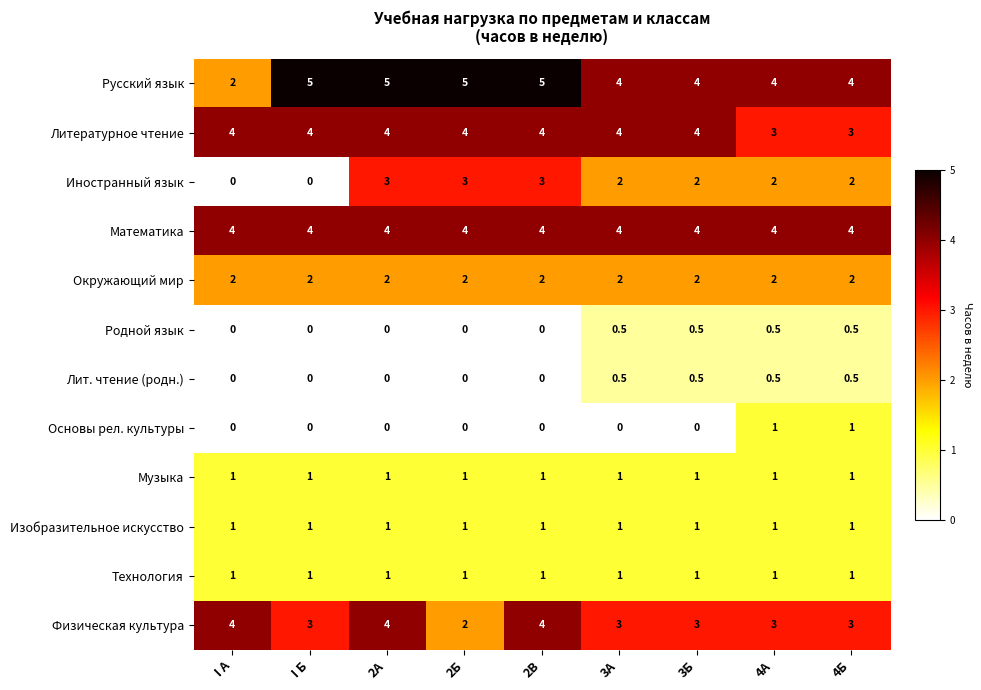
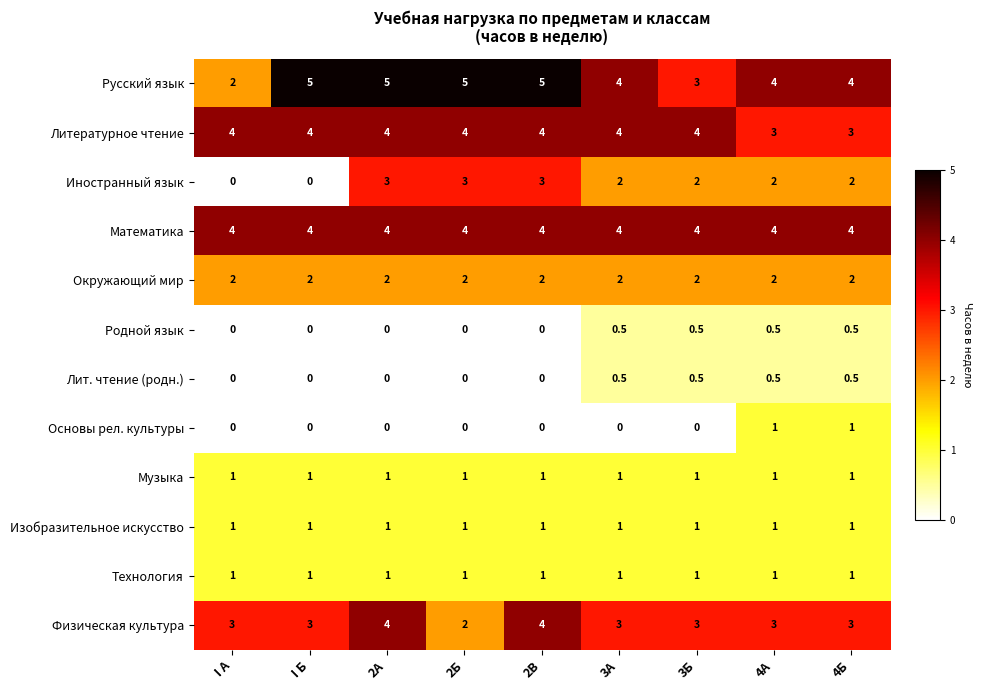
Русский язык, 3Б: 4 -> 3
Физическая культура, I А: 4 -> 3
